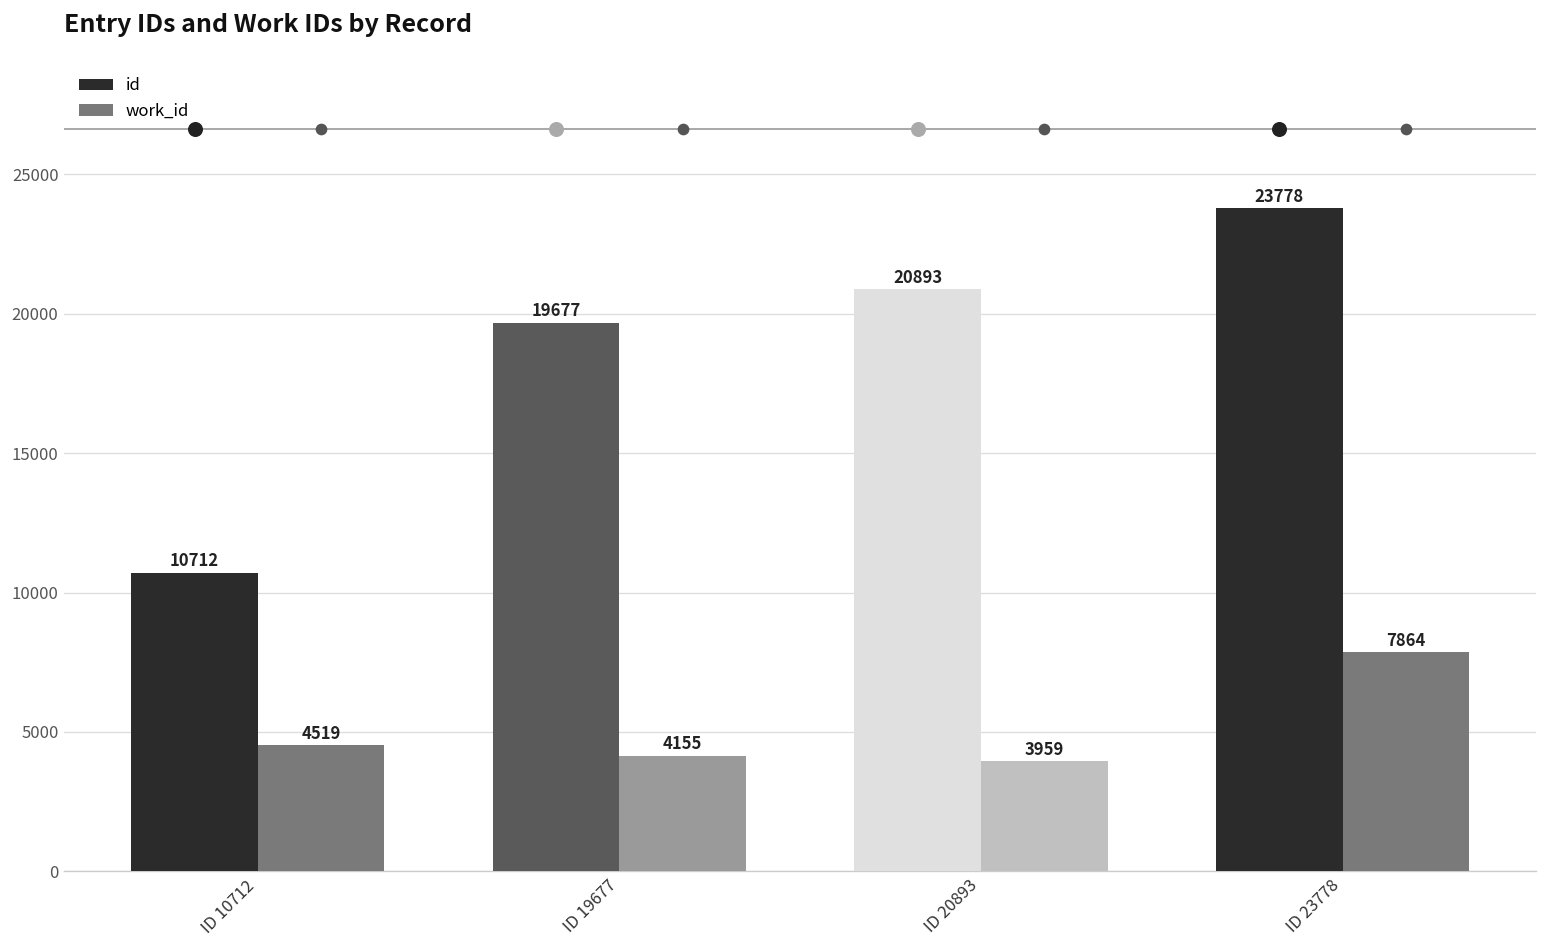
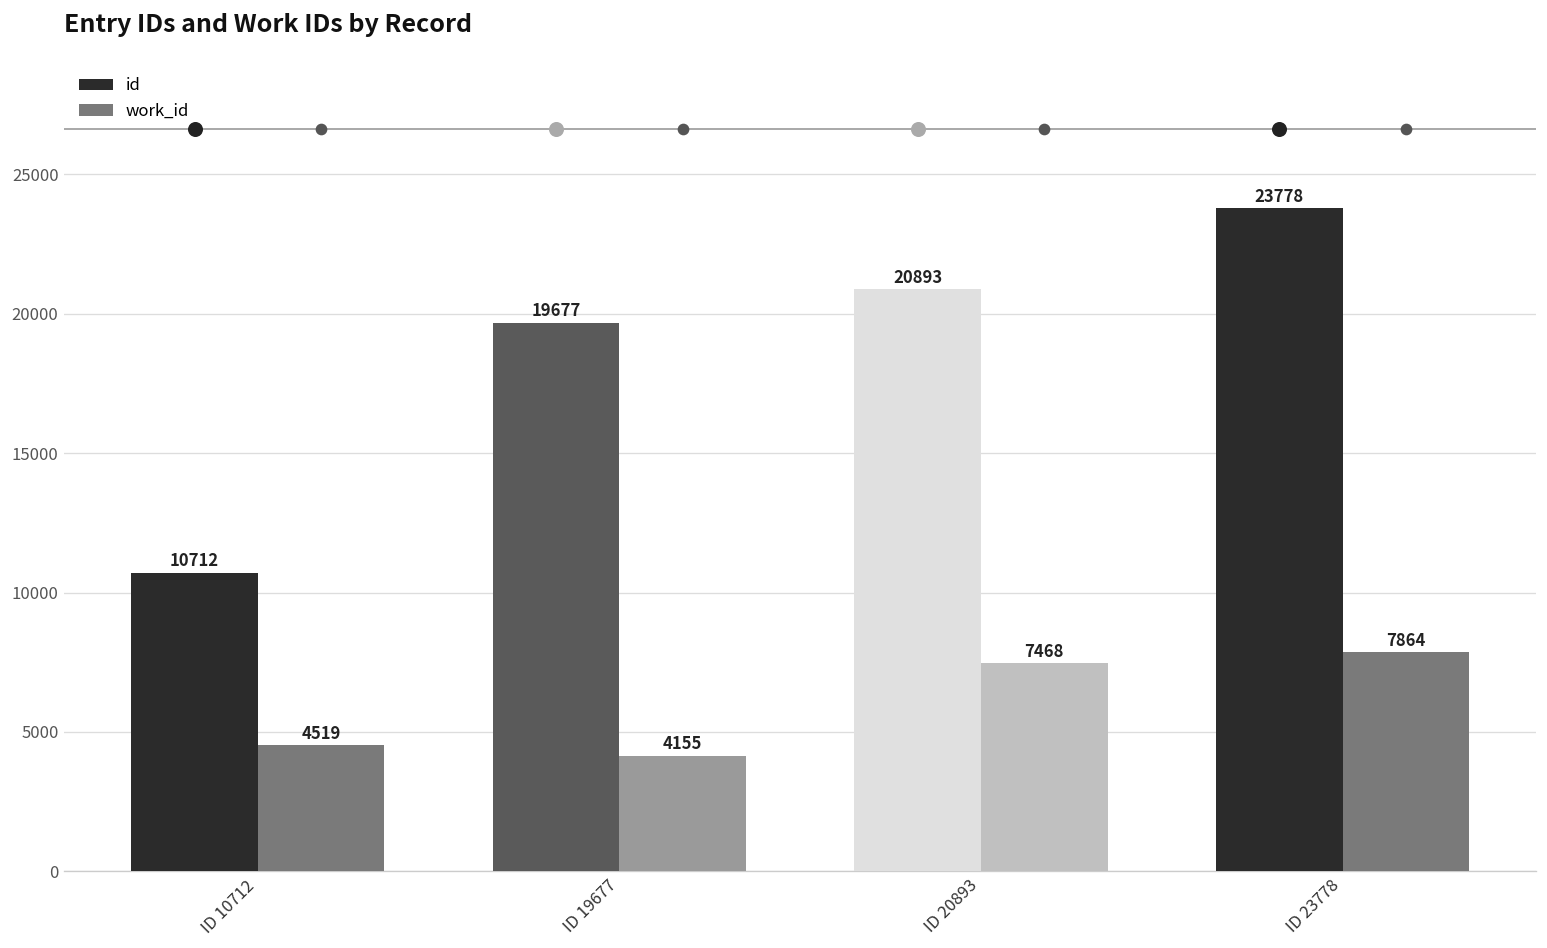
work_id, ID 20893: 3959 -> 7468
